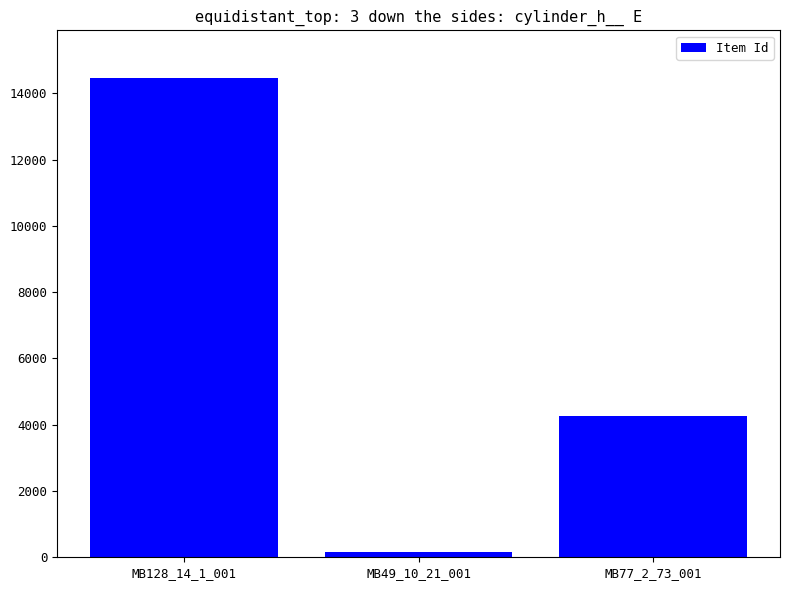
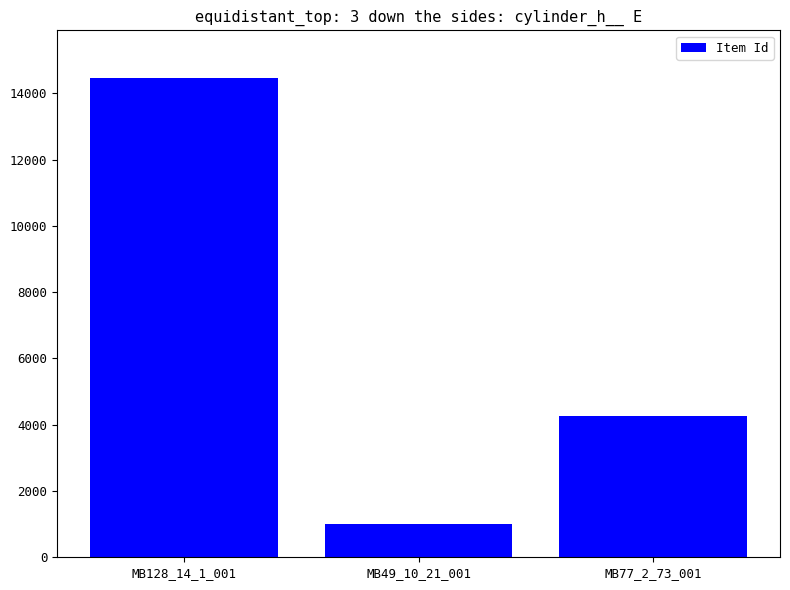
MB49_10_21_001: 200 -> 1000
